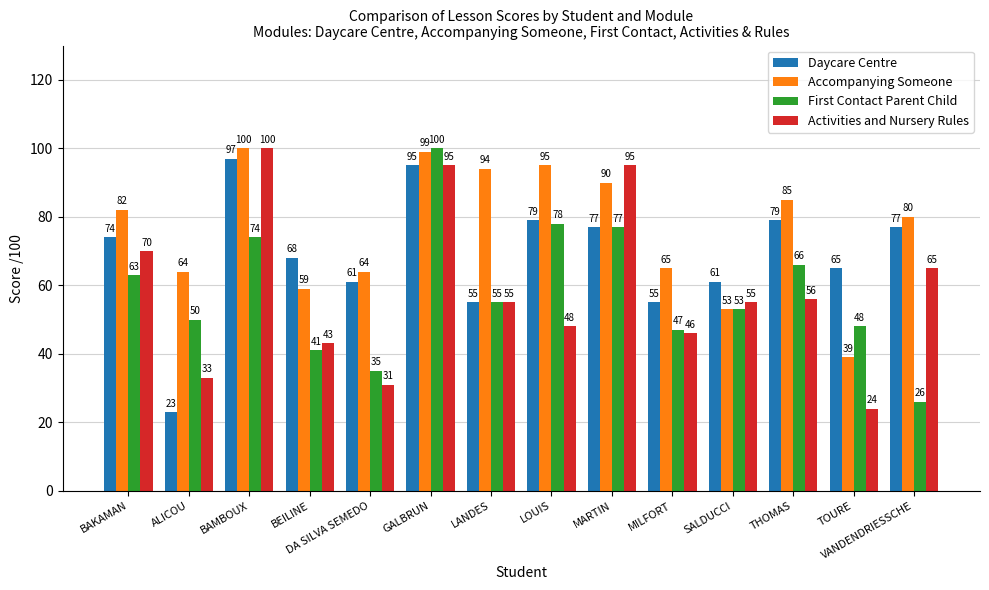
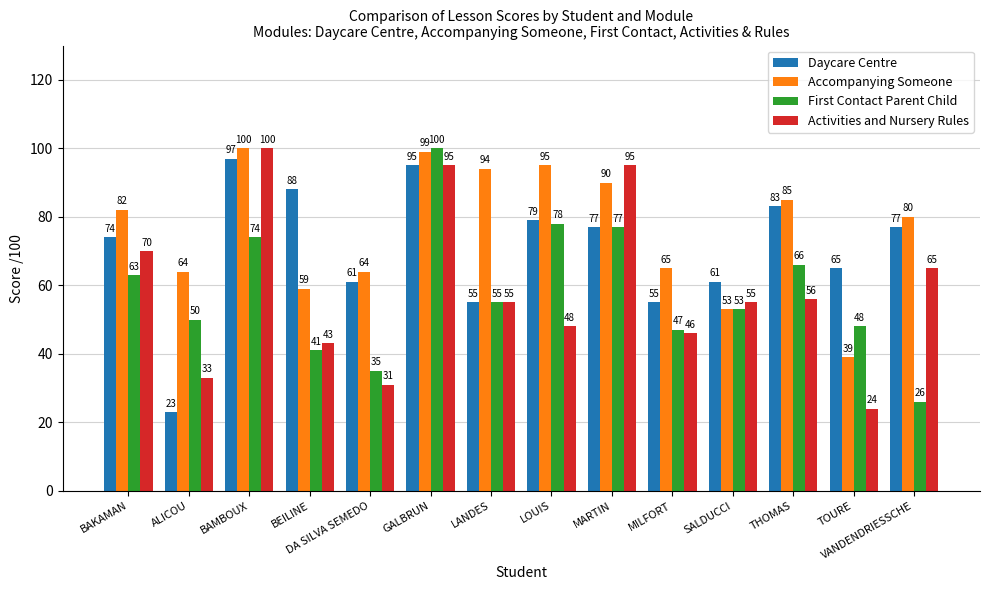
Daycare Centre, BEILINE: 68 -> 88
Daycare Centre, THOMAS: 79 -> 83
